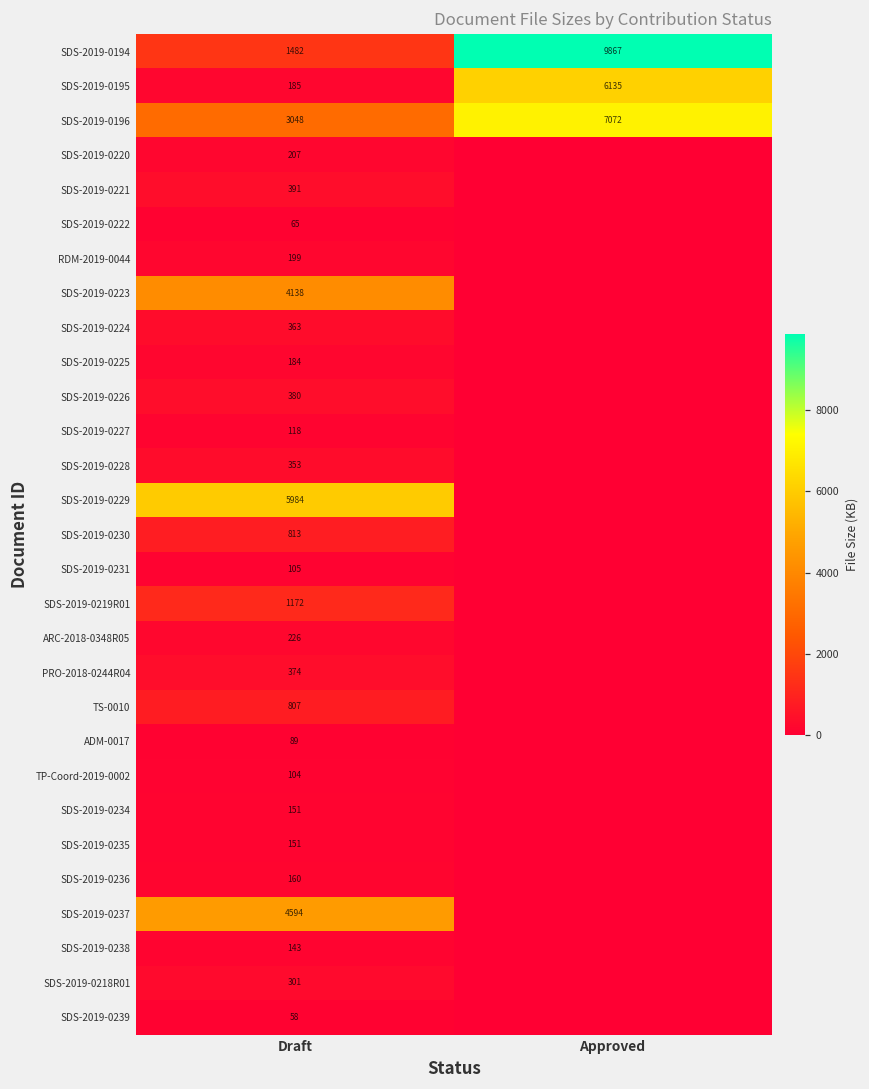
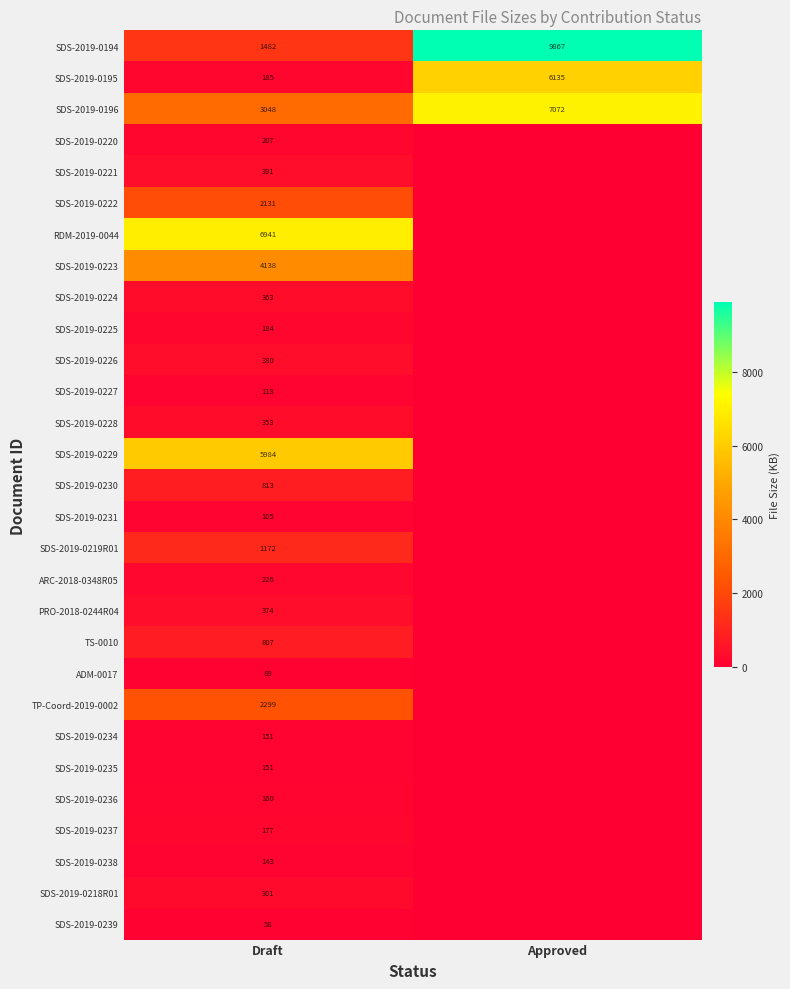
SDS-2019-0222, Draft: 65 -> 2131
RDM-2019-0044, Draft: 199 -> 6941
TP-Coord-2019-0002, Draft: 104 -> 2299
SDS-2019-0237, Draft: 4594 -> 177
